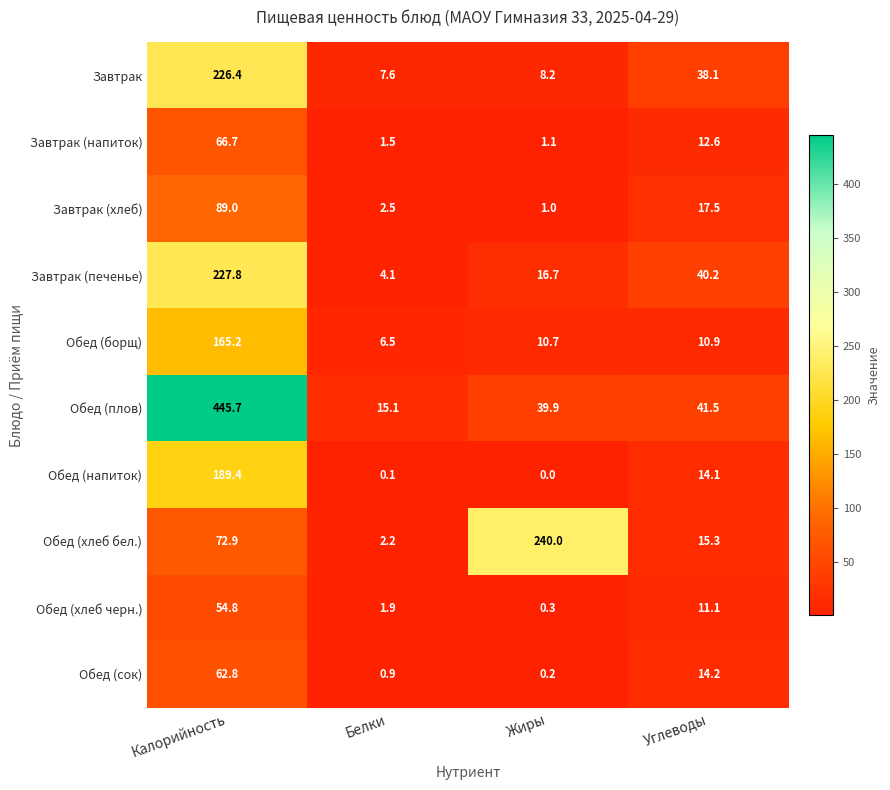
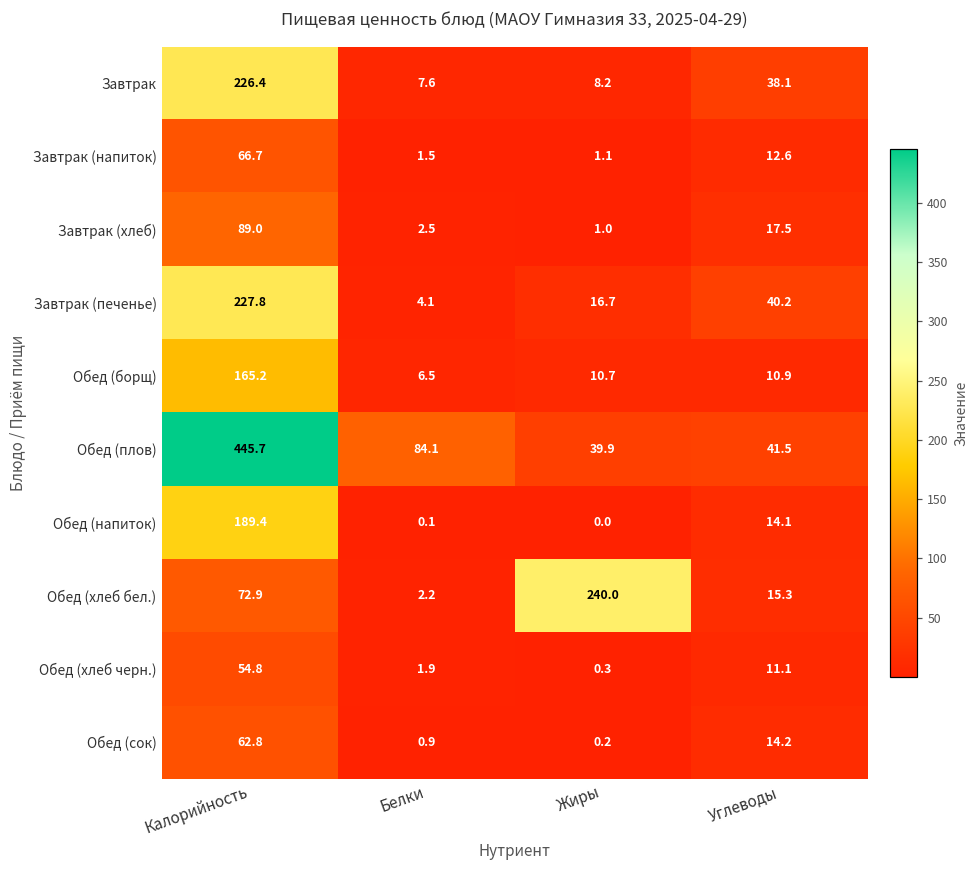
Обед (плов), Белки: 15.1 -> 84.1
